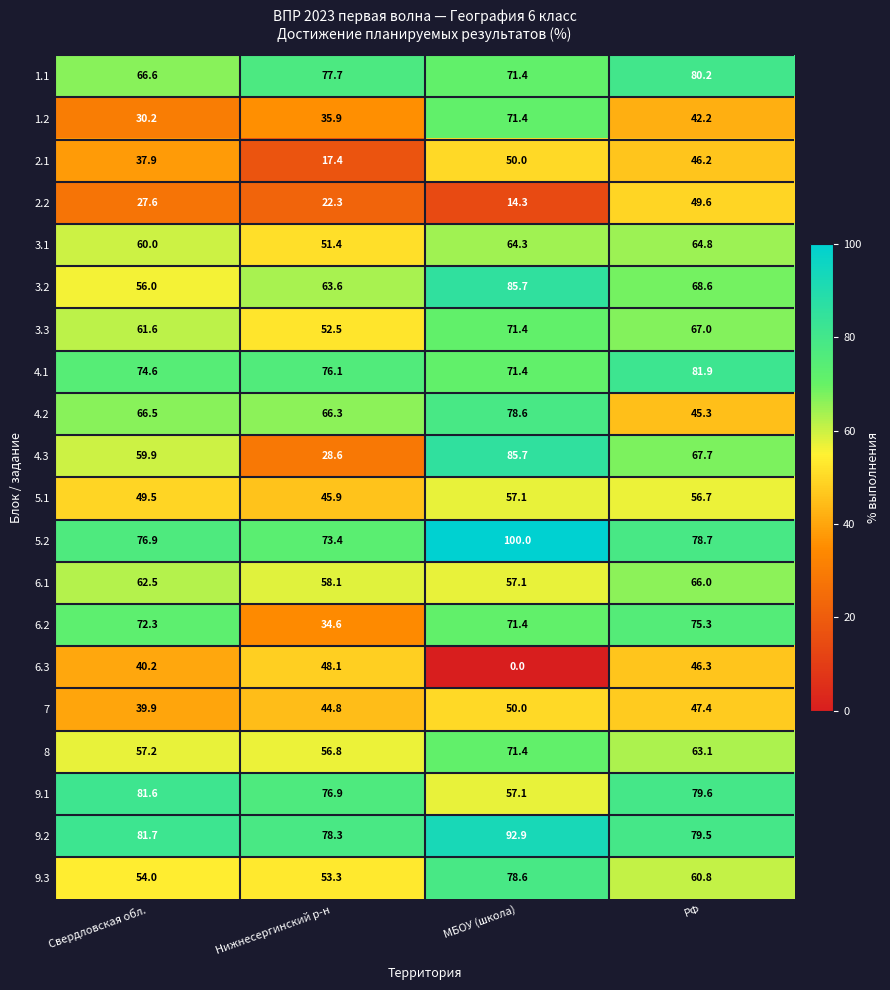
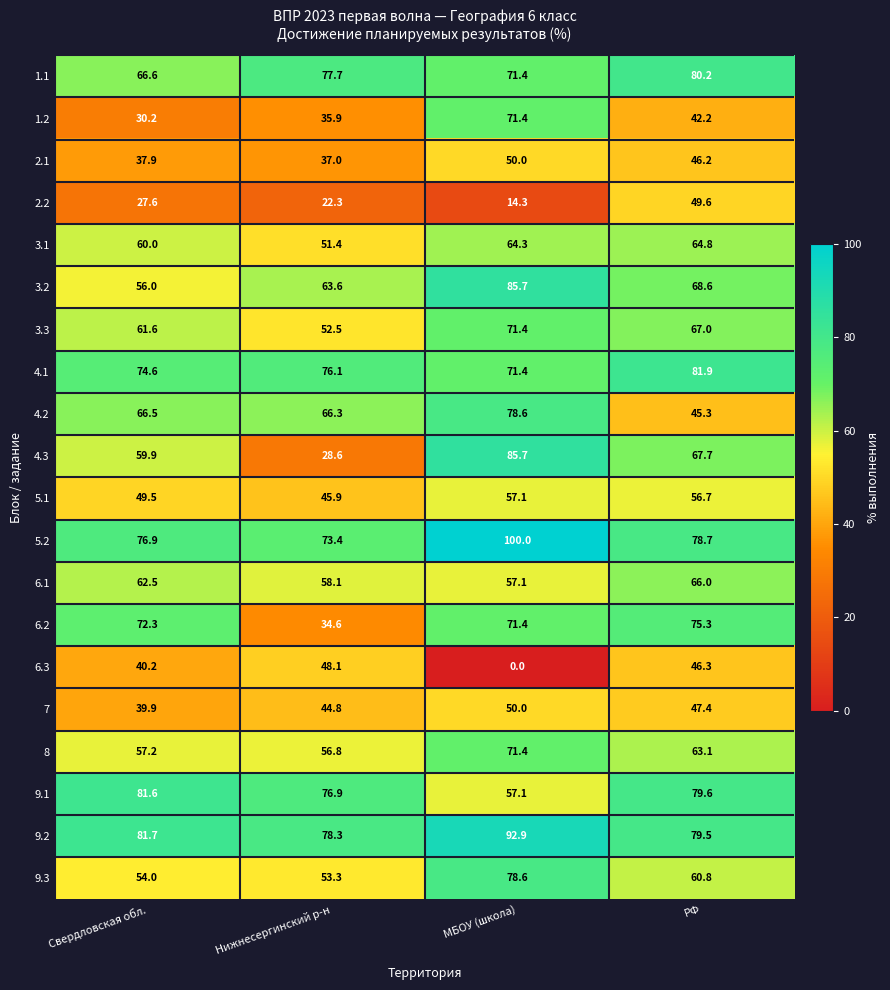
2.1, Нижнесергинский р-н: 17.4 -> 37.0
